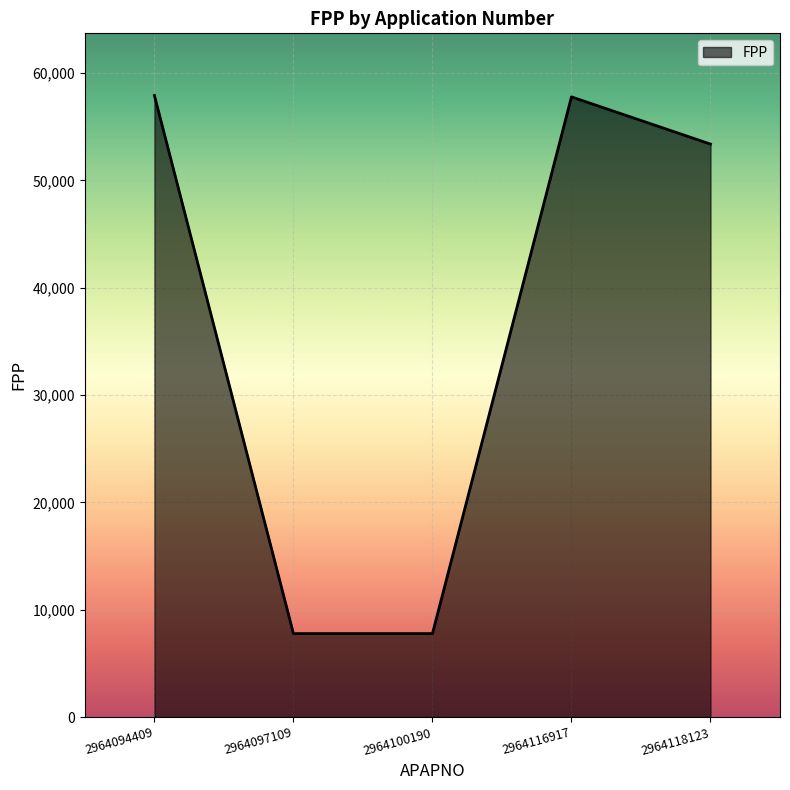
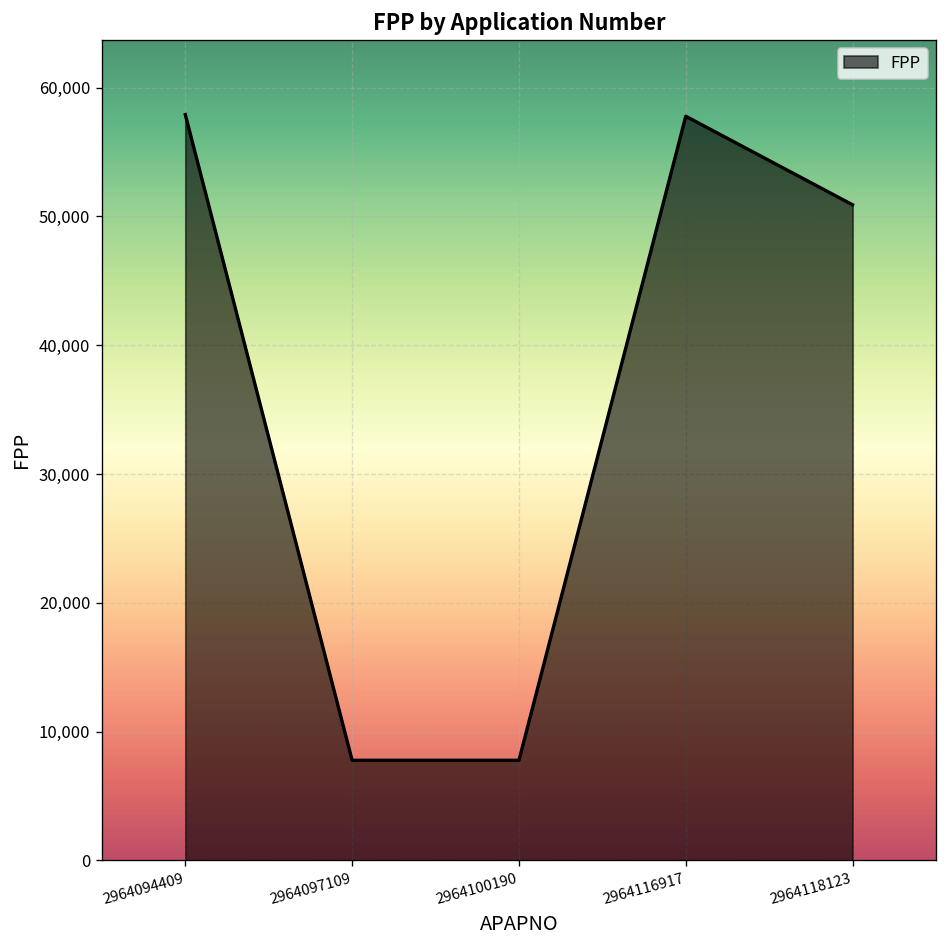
2964118123: 53,400 -> 50,900
